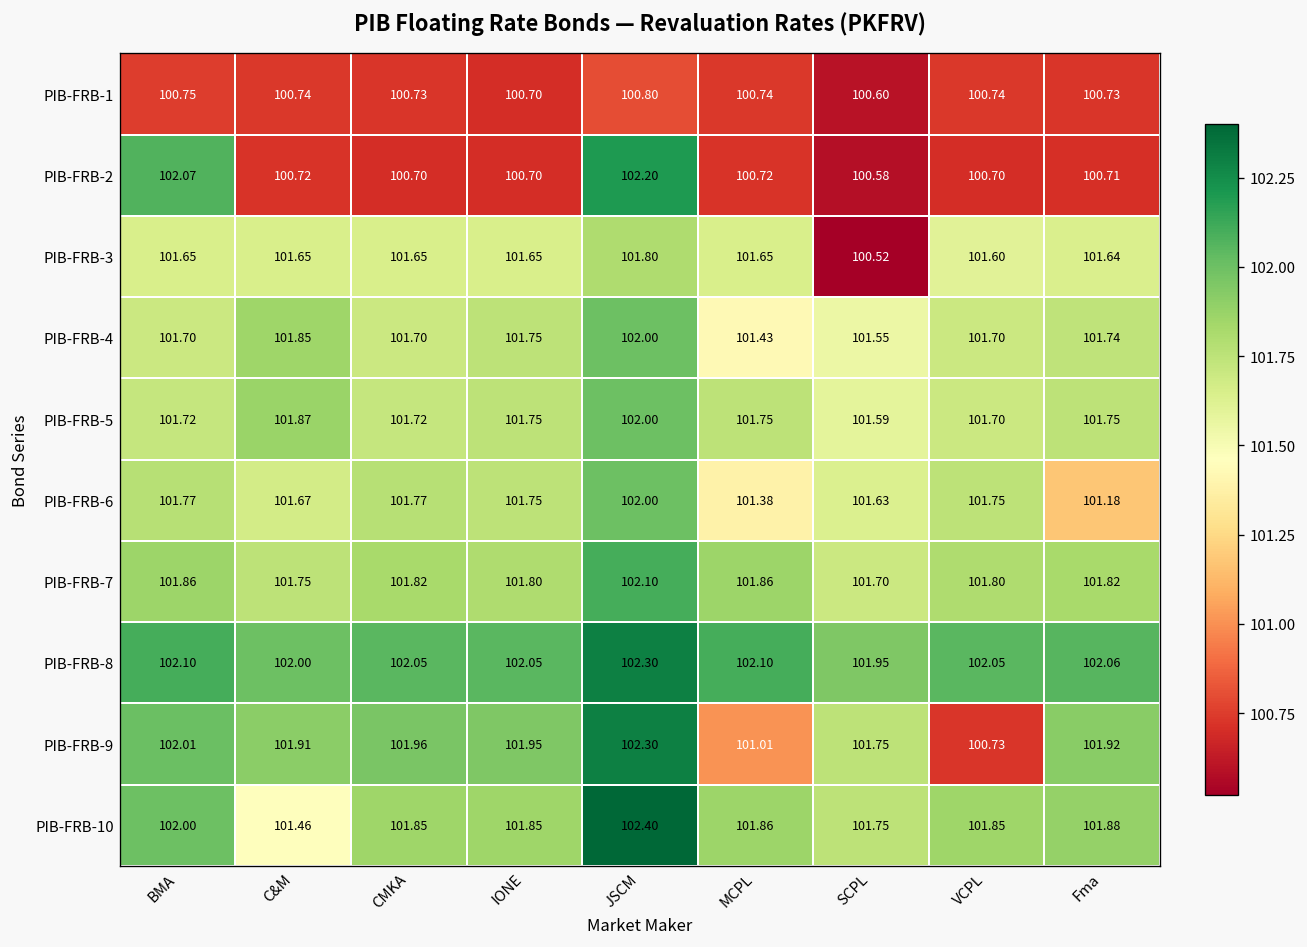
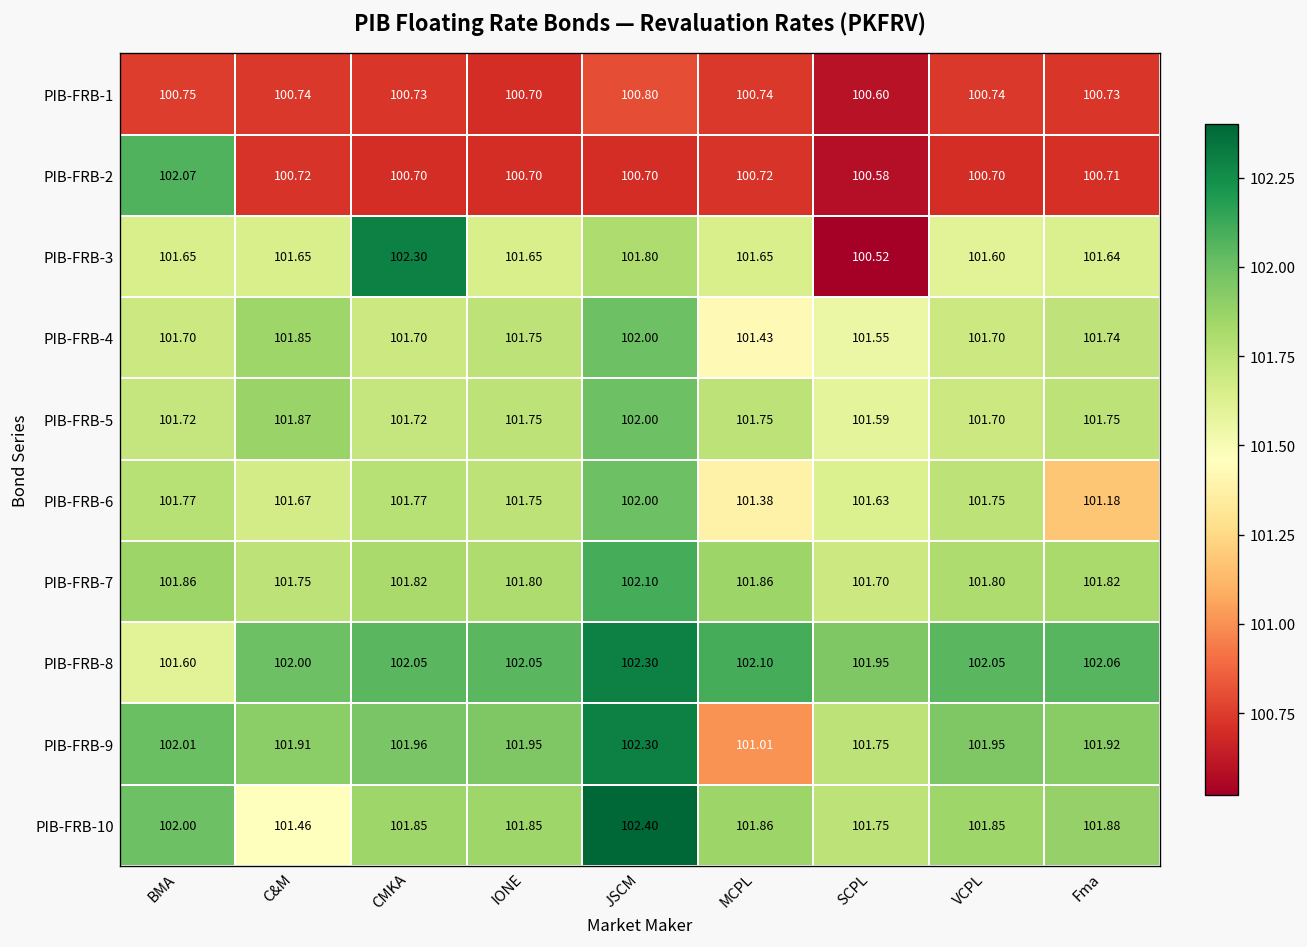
PIB-FRB-2, JSCM: 102.20 -> 100.70
PIB-FRB-3, CMKA: 101.65 -> 102.30
PIB-FRB-8, BMA: 102.10 -> 101.60
PIB-FRB-9, VCPL: 100.73 -> 101.95
